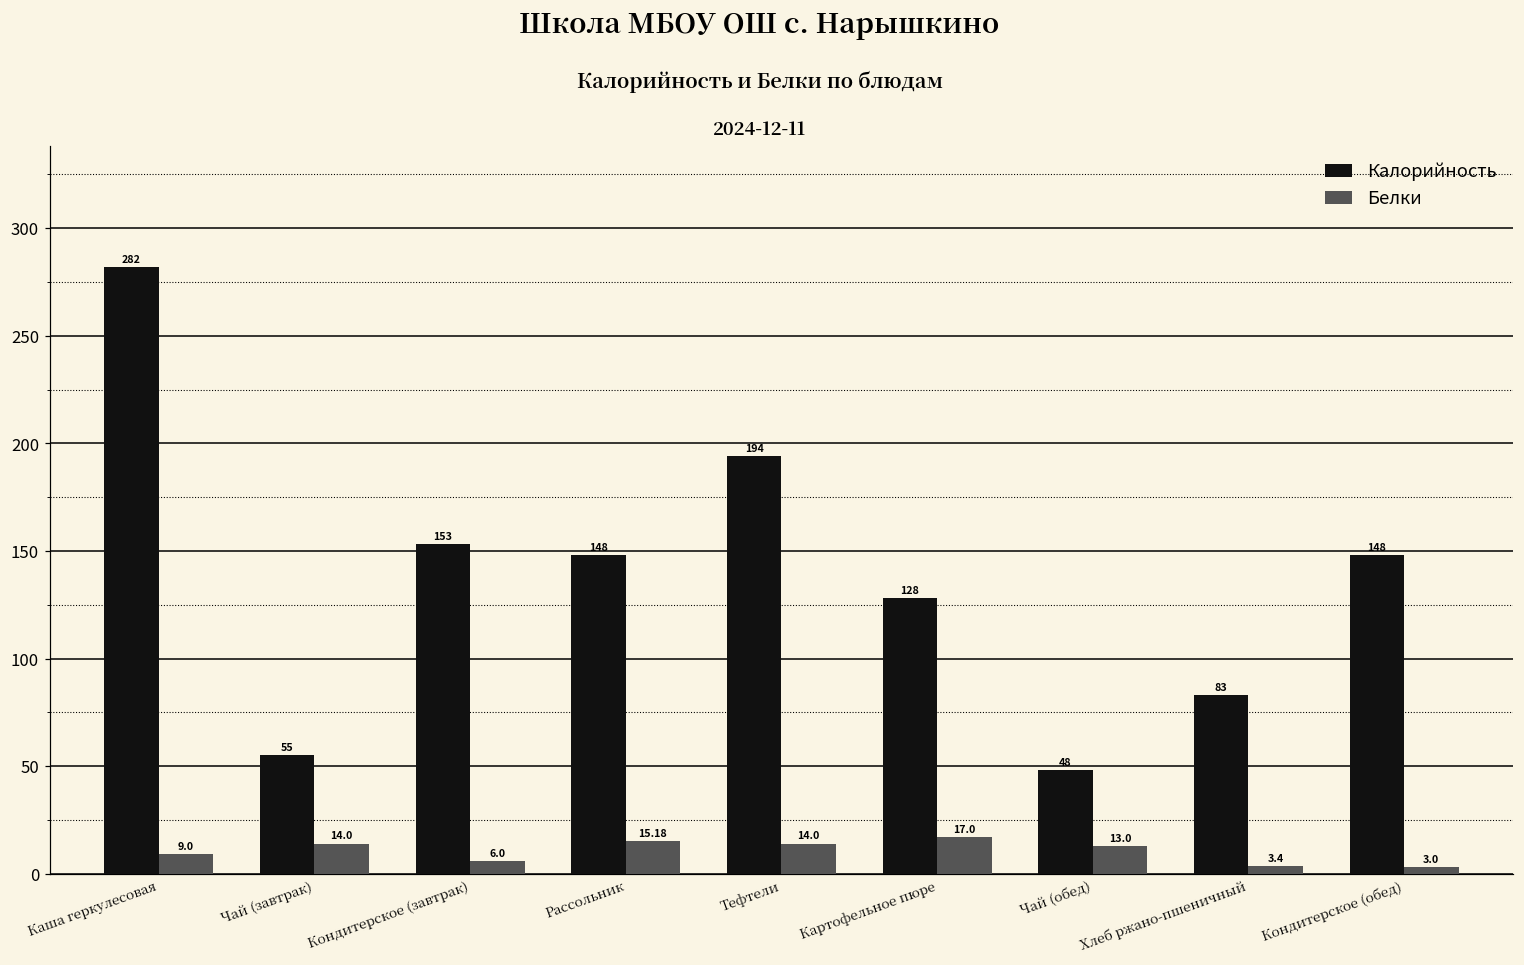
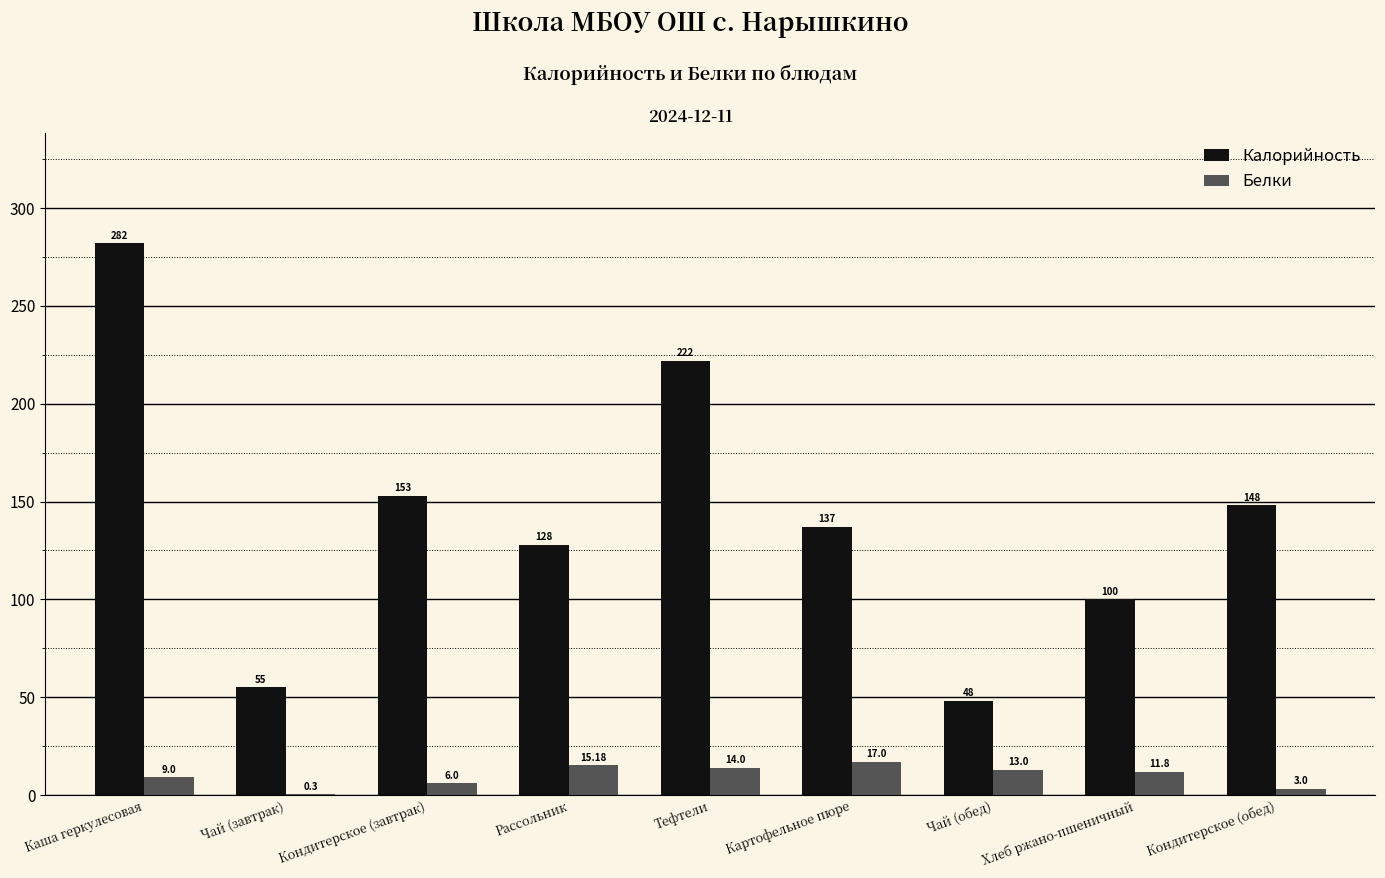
Белки, Чай (завтрак): 14.0 -> 0.3
Калорийность, Рассольник: 148 -> 128
Калорийность, Тефтели: 194 -> 222
Калорийность, Картофельное пюре: 128 -> 137
Калорийность, Хлеб ржано-пшеничный: 83 -> 100
Белки, Хлеб ржано-пшеничный: 3.4 -> 11.8
